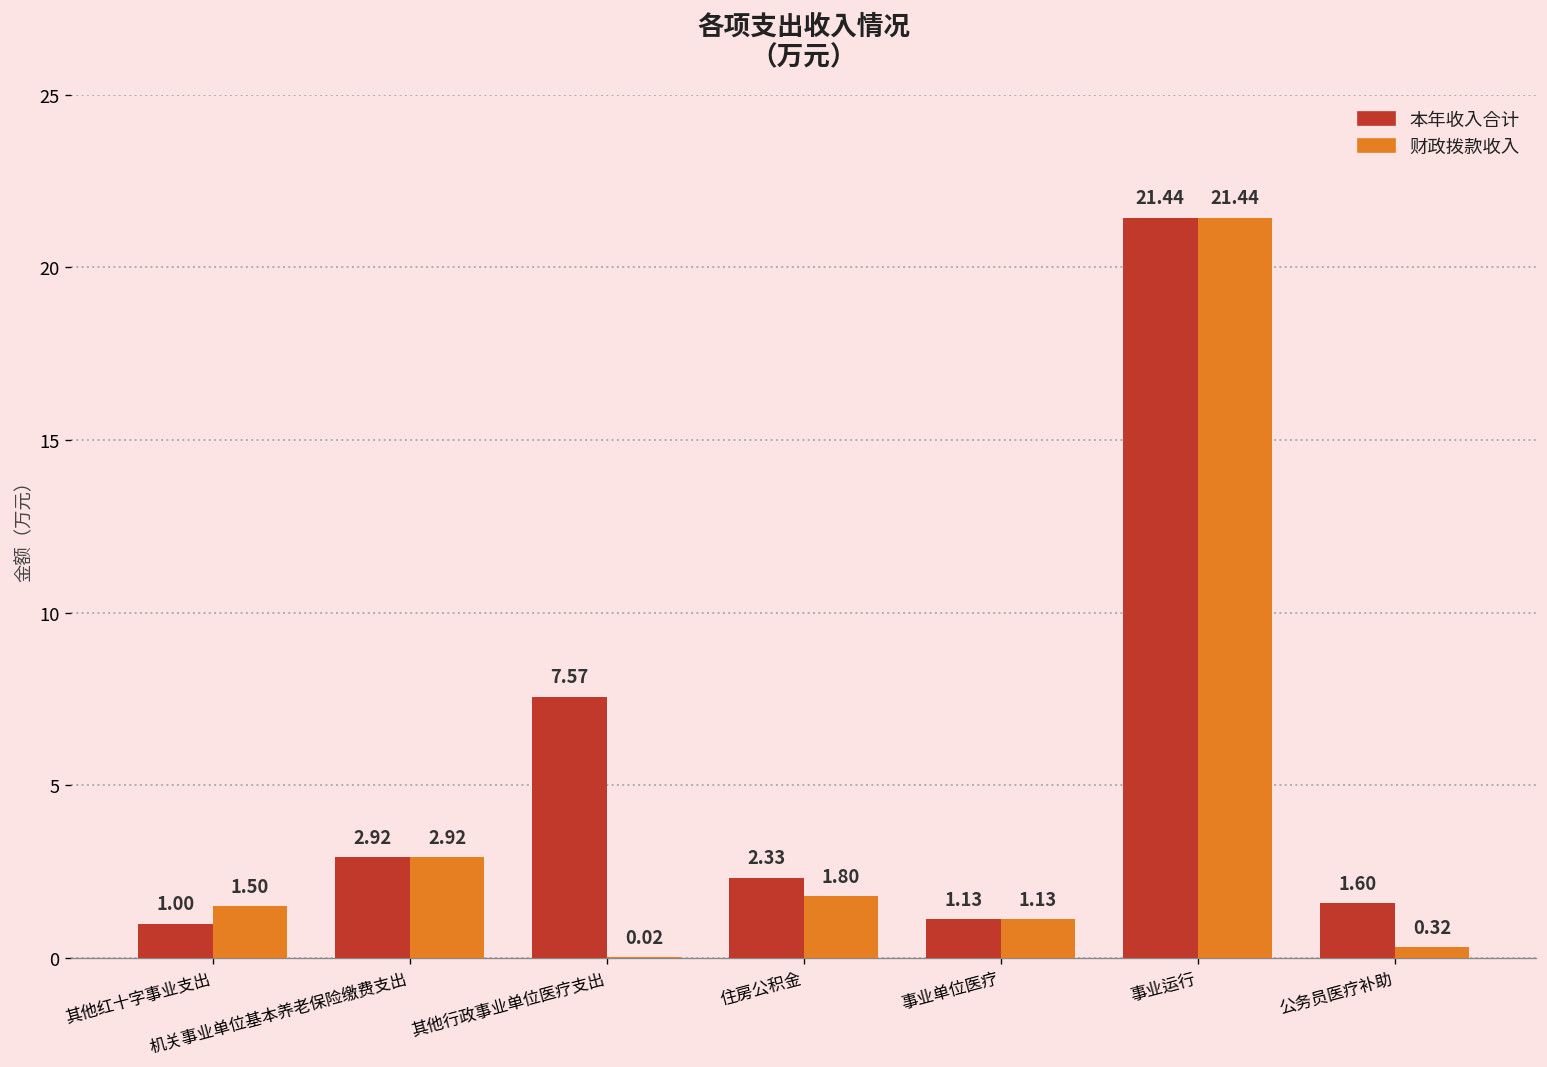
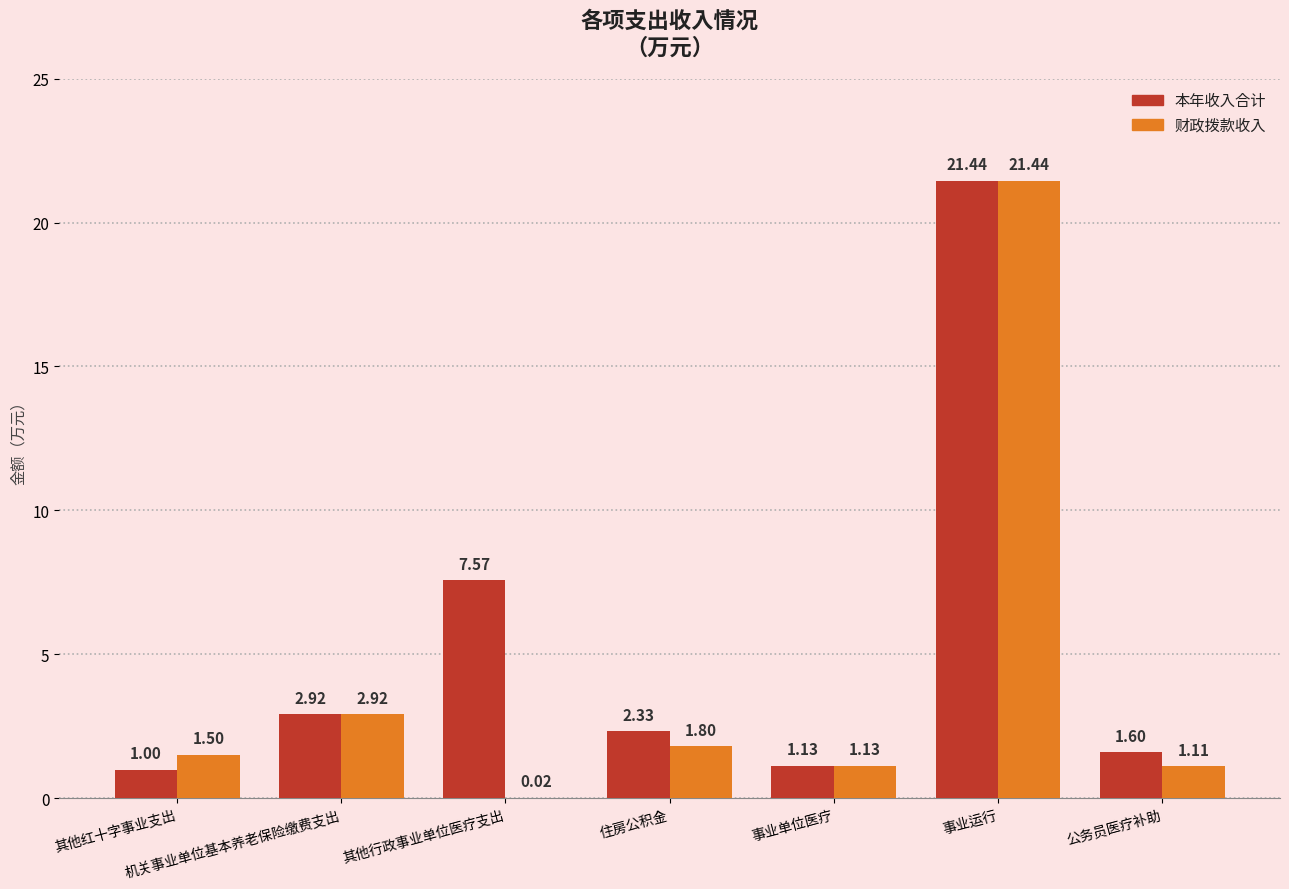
财政拨款收入, 公务员医疗补助: 0.32 -> 1.11
